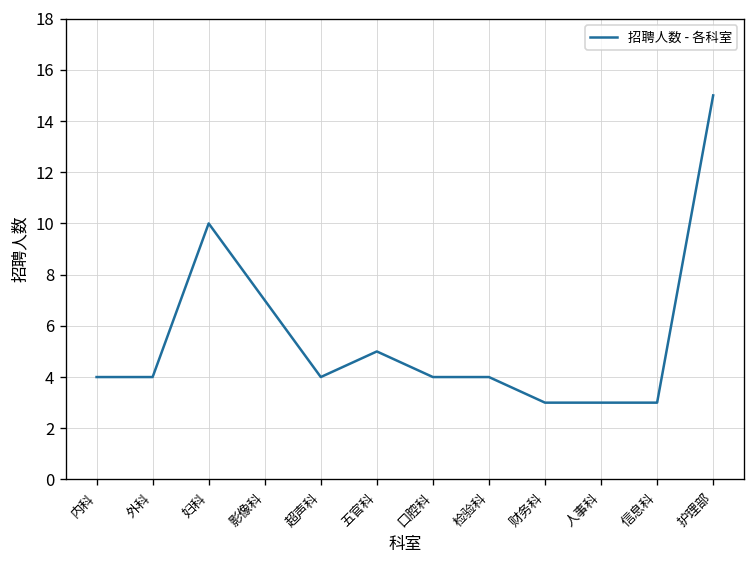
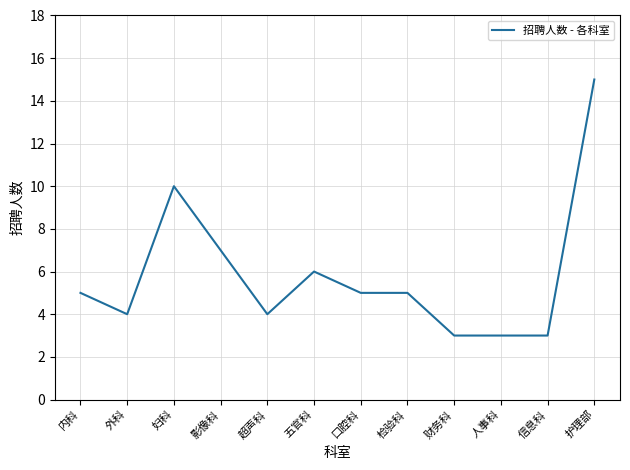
内科: 4 -> 5
五官科: 5 -> 6
口腔科: 4 -> 5
检验科: 4 -> 5
